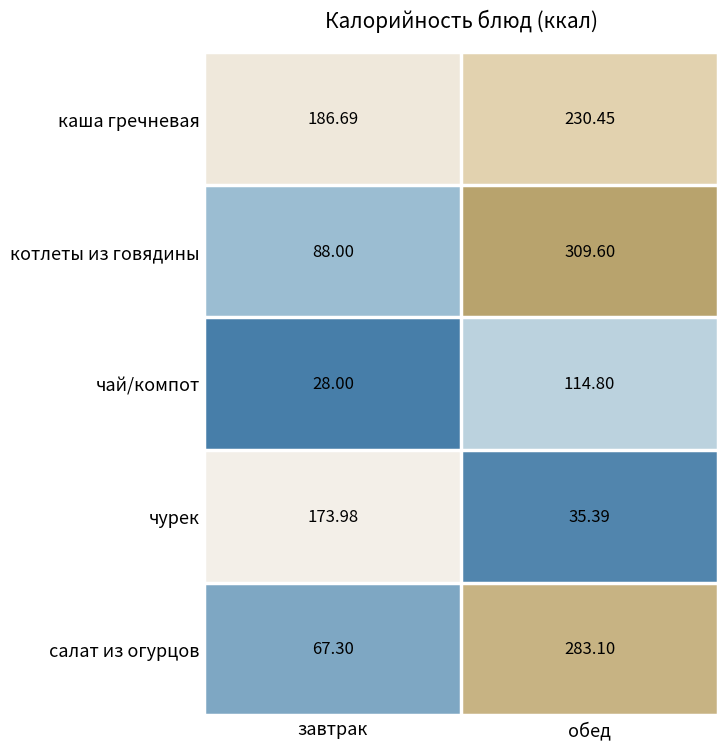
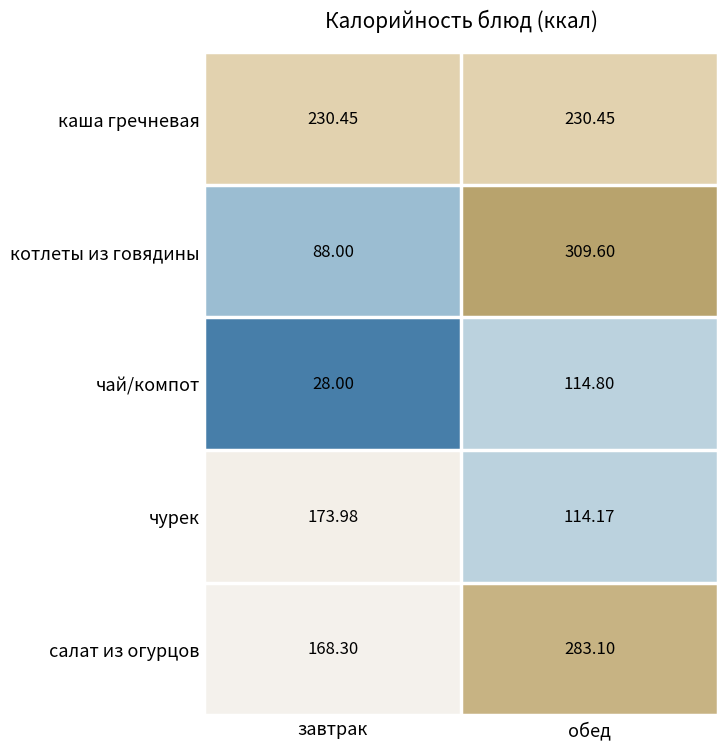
каша гречневая, завтрак: 186.69 -> 230.45
чурек, обед: 35.39 -> 114.17
салат из огурцов, завтрак: 67.30 -> 168.30
